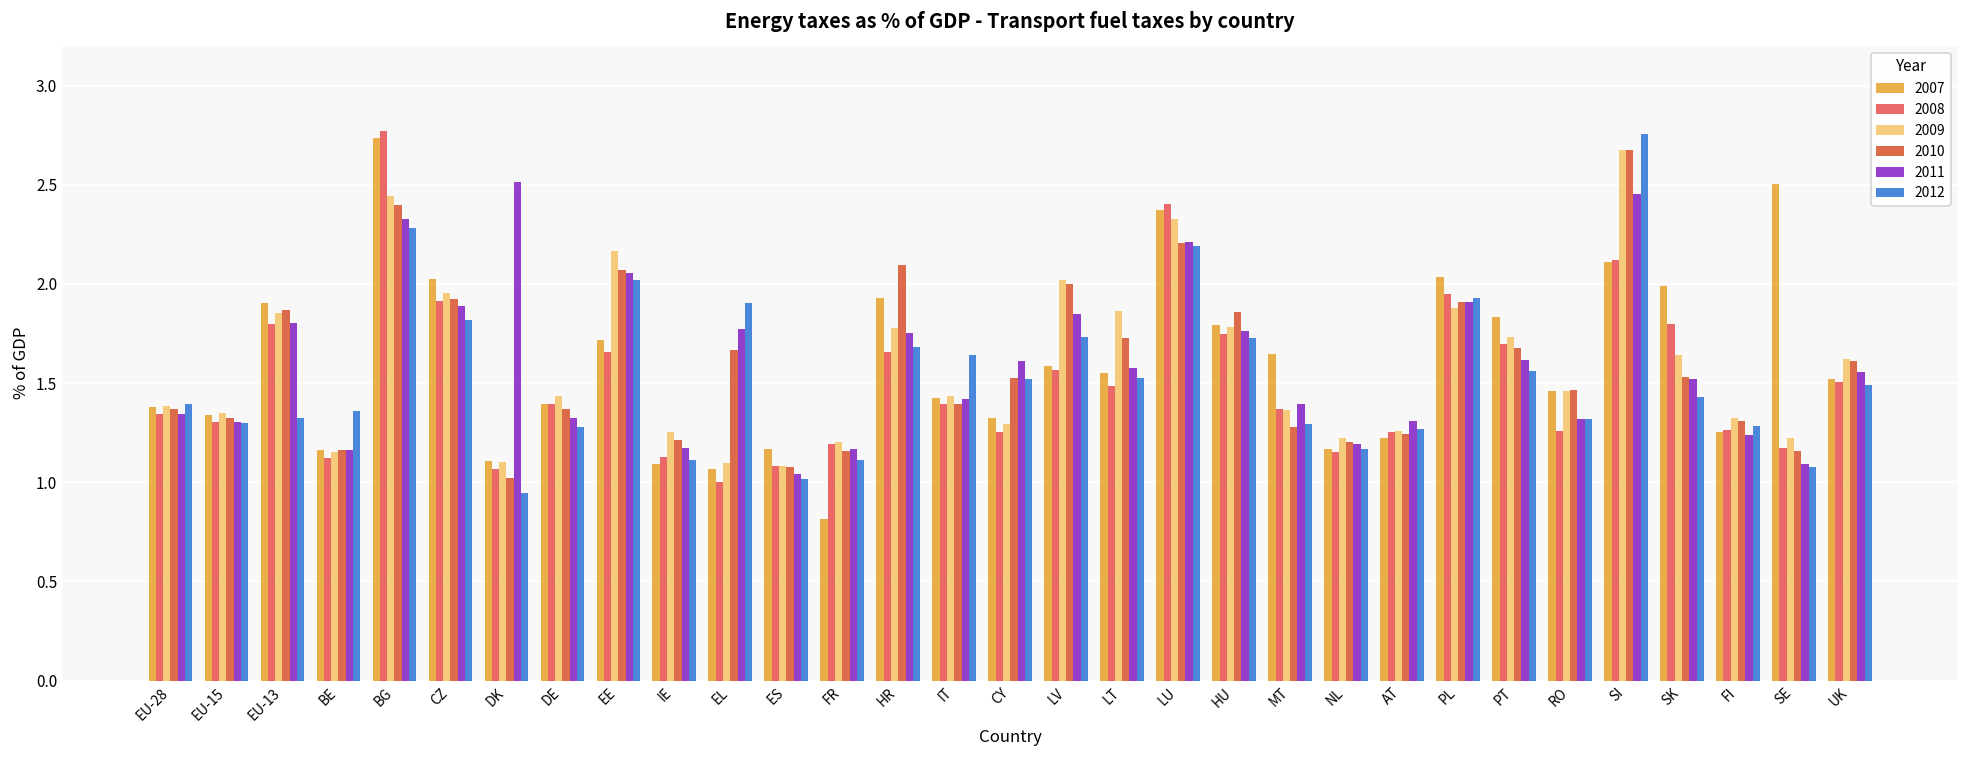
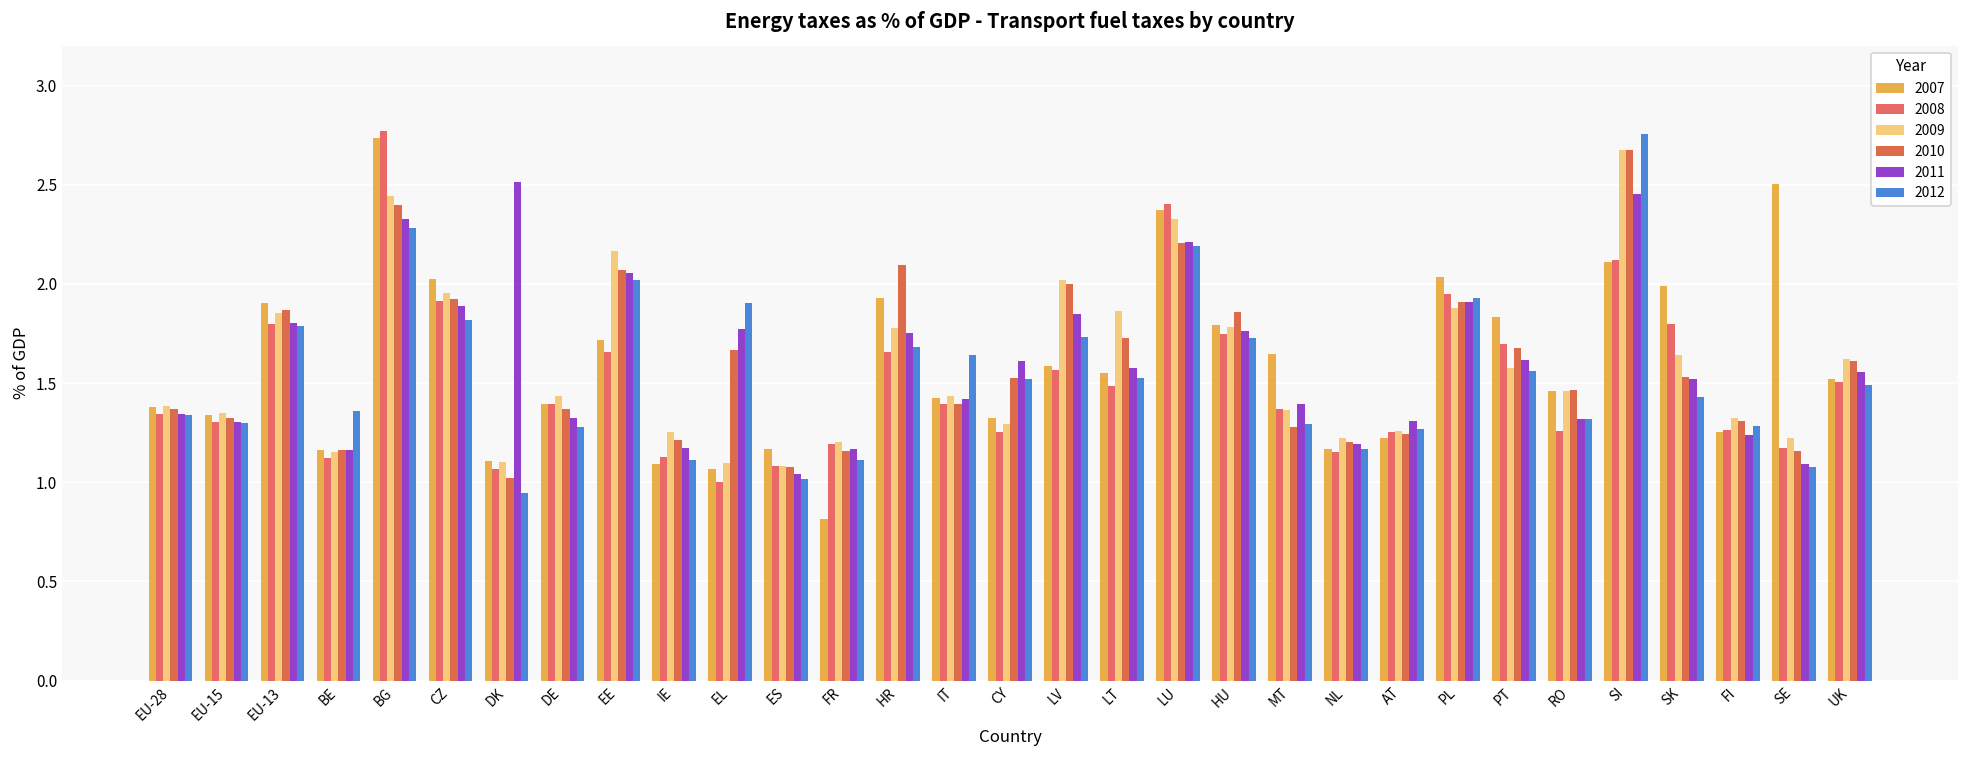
2012, EU-28: 1.40 -> 1.34
2012, EU-13: 1.32 -> 1.79
2009, PT: 1.73 -> 1.57
